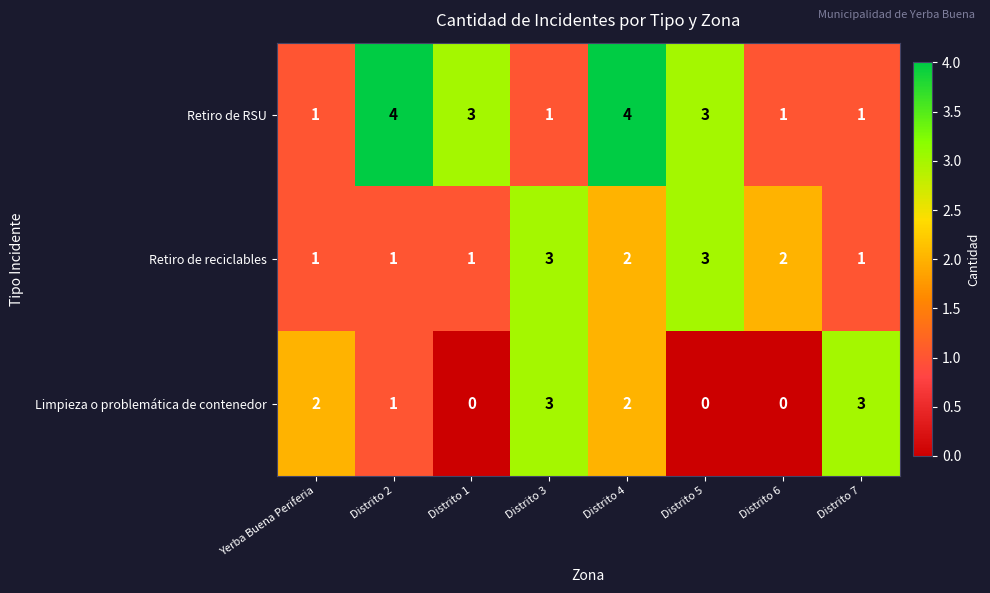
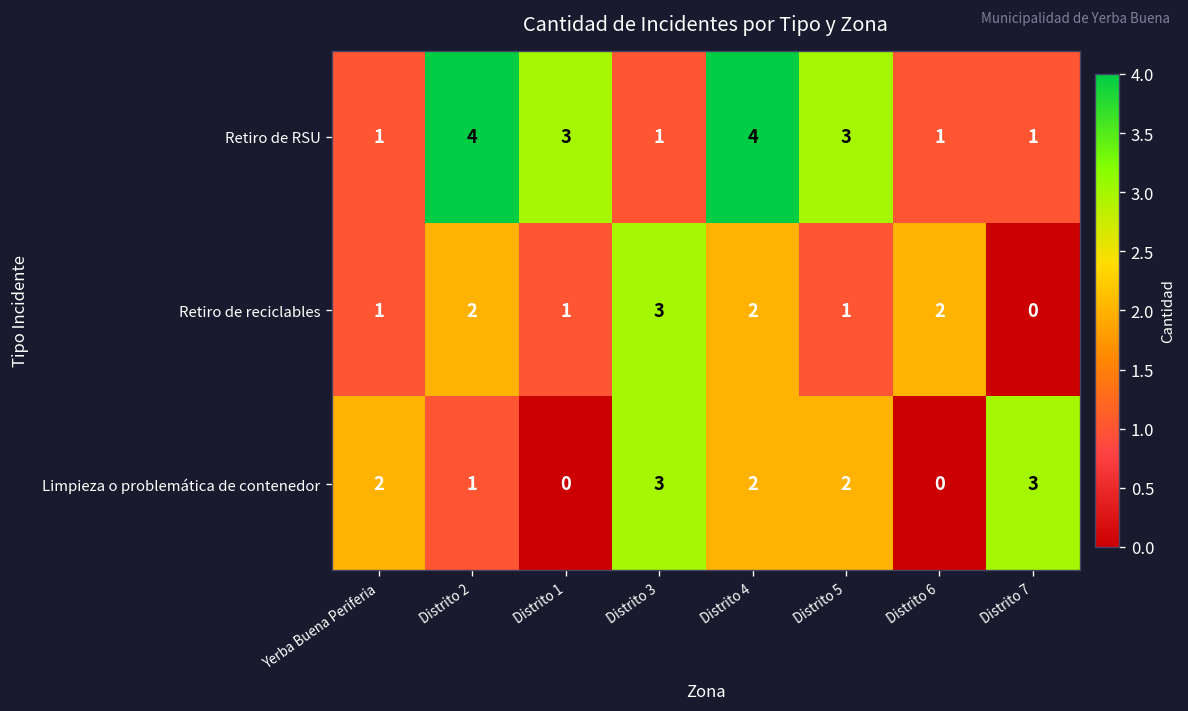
Retiro de reciclables, Distrito 2: 1 -> 2
Retiro de reciclables, Distrito 5: 3 -> 1
Retiro de reciclables, Distrito 7: 1 -> 0
Limpieza o problemática de contenedor, Distrito 5: 0 -> 2
